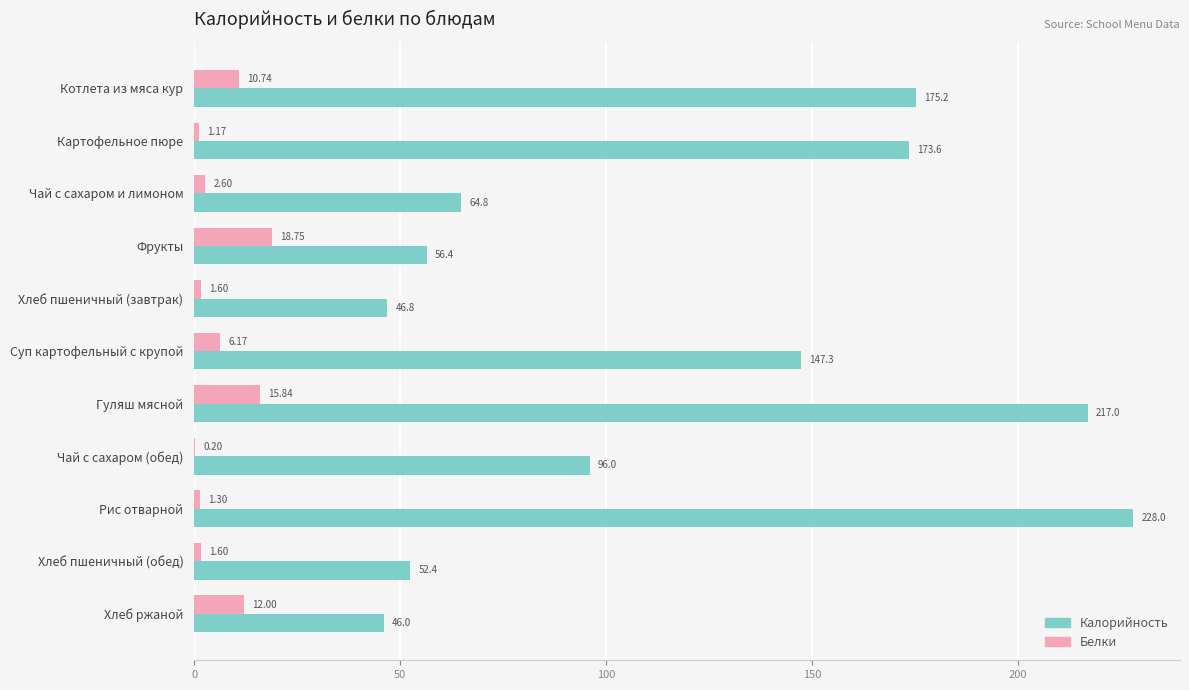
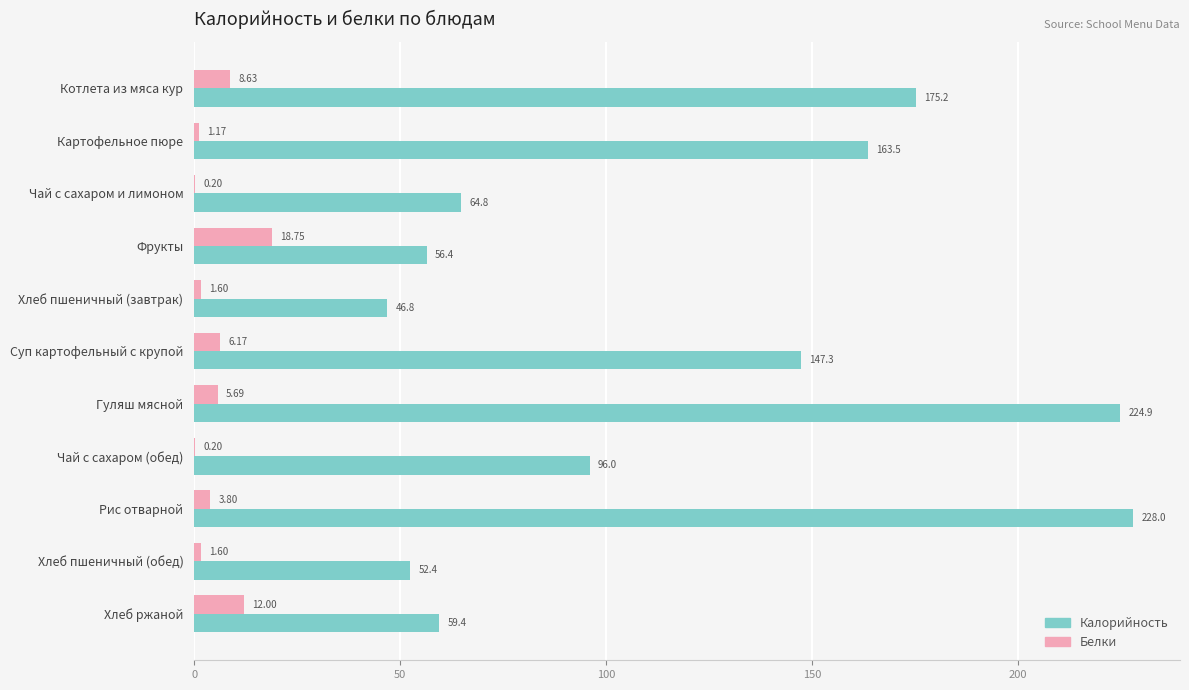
Белки, Котлета из мяса кур: 10.74 -> 8.63
Калорийность, Картофельное пюре: 173.6 -> 163.5
Белки, Чай с сахаром и лимоном: 2.60 -> 0.20
Белки, Гуляш мясной: 15.84 -> 5.69
Калорийность, Гуляш мясной: 217.0 -> 224.9
Белки, Рис отварной: 1.30 -> 3.80
Калорийность, Хлеб ржаной: 46.0 -> 59.4
